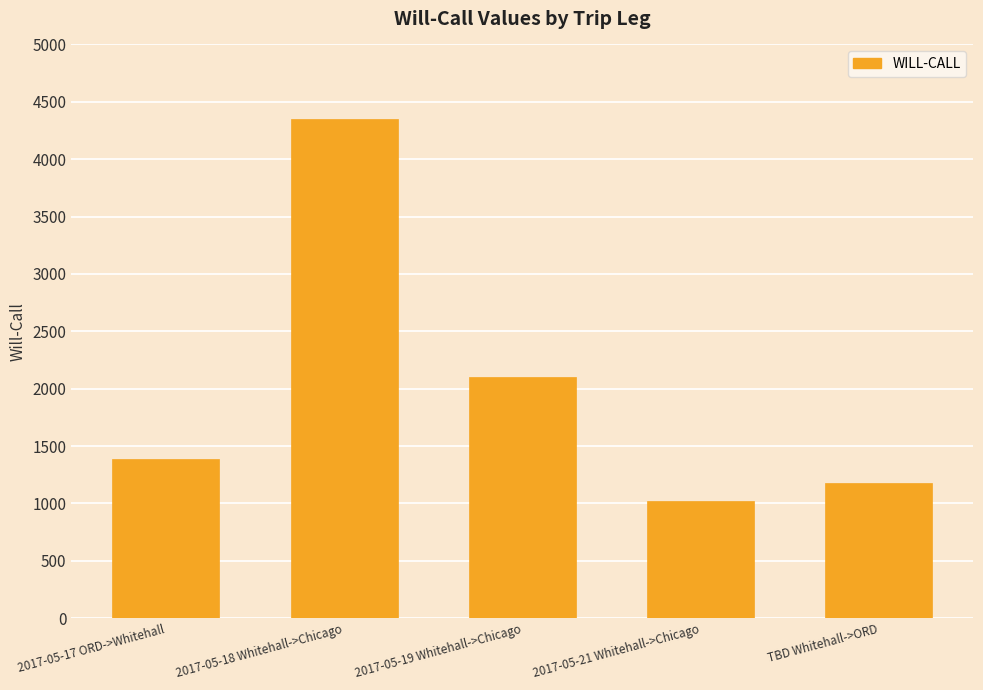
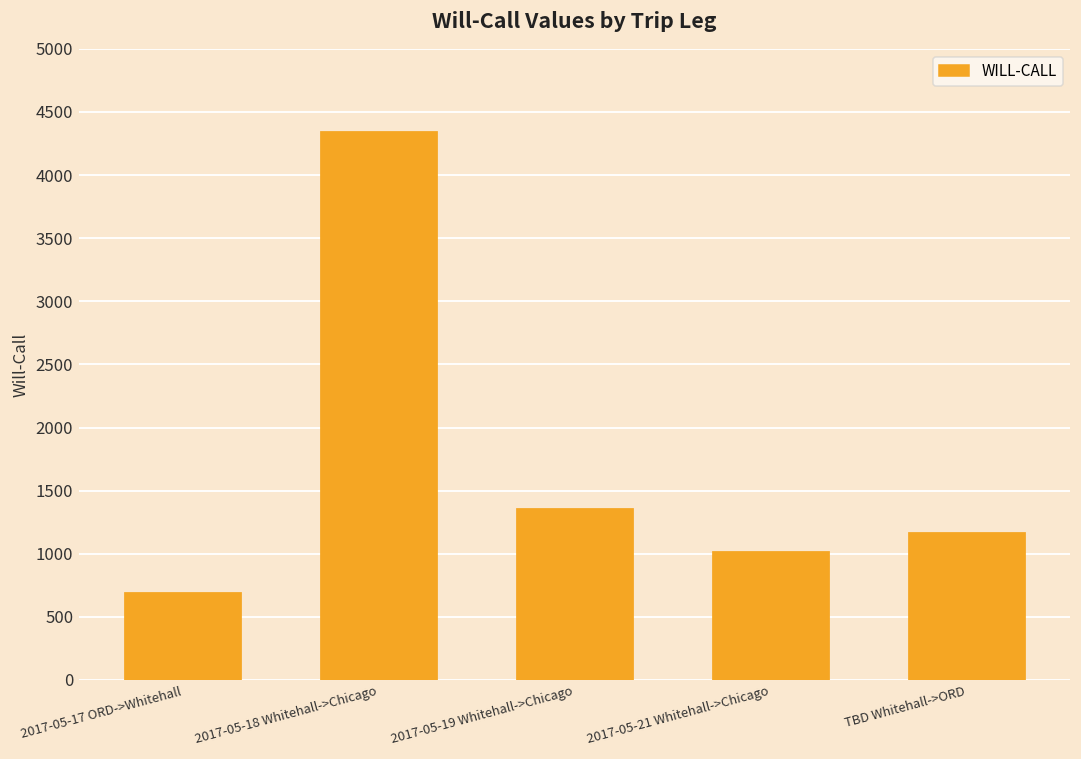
2017-05-17 ORD->Whitehall: 1390 -> 700
2017-05-19 Whitehall->Chicago: 2100 -> 1360
